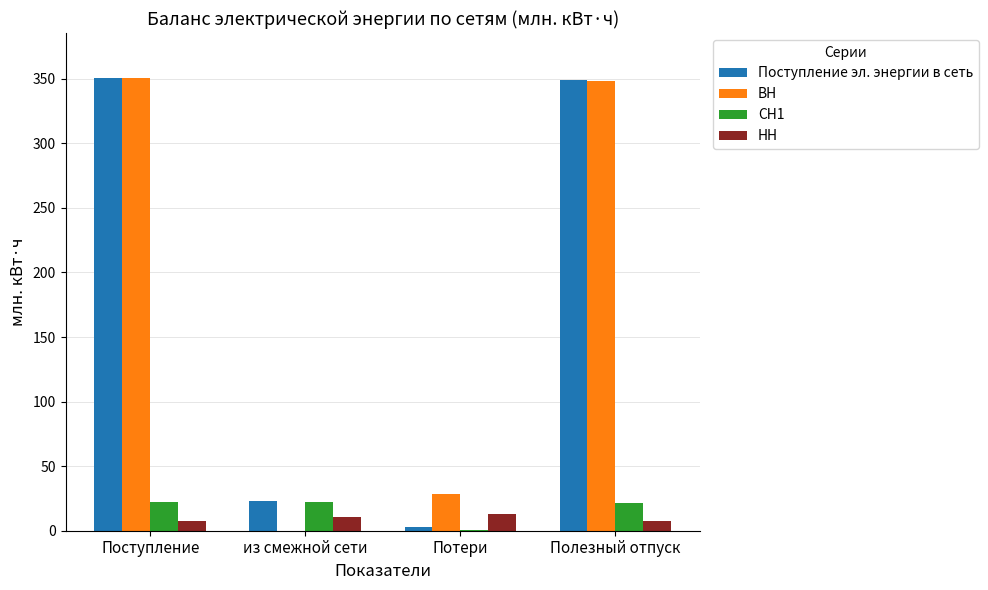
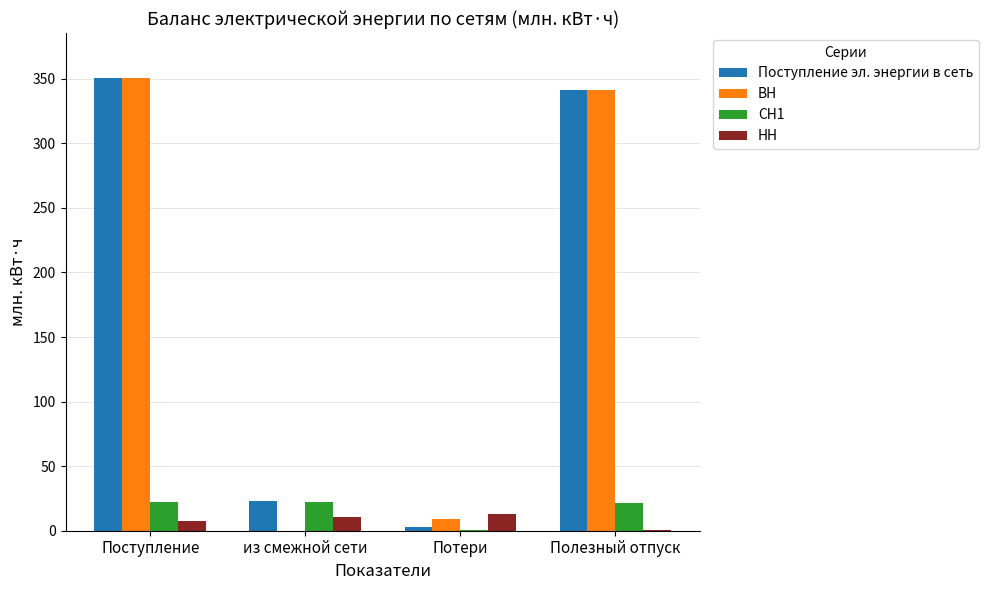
ВН, Потери: 28 -> 9
Поступление эл. энергии в сеть, Полезный отпуск: 349 -> 341
ВН, Полезный отпуск: 349 -> 341
НН, Полезный отпуск: 7 -> 1
